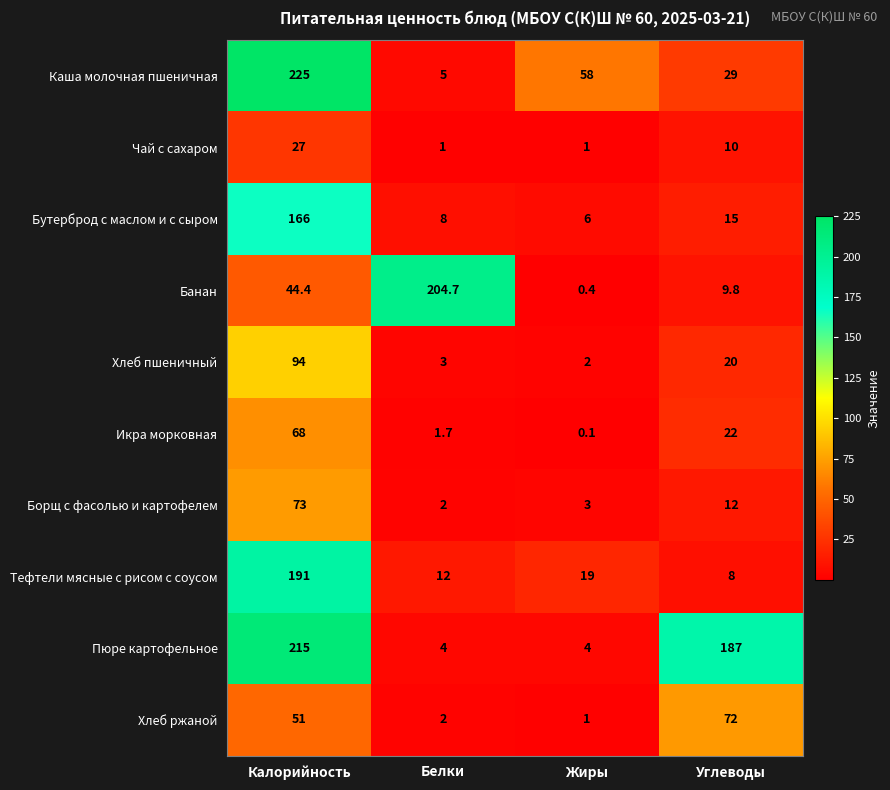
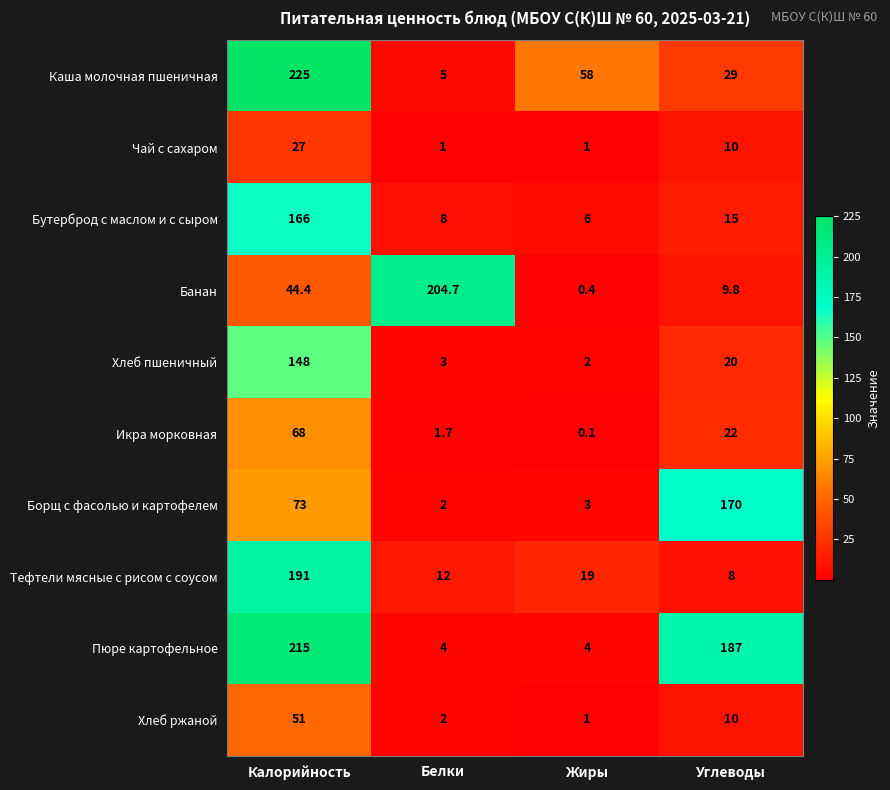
Хлеб пшеничный, Калорийность: 94 -> 148
Борщ с фасолью и картофелем, Углеводы: 12 -> 170
Хлеб ржаной, Углеводы: 72 -> 10
